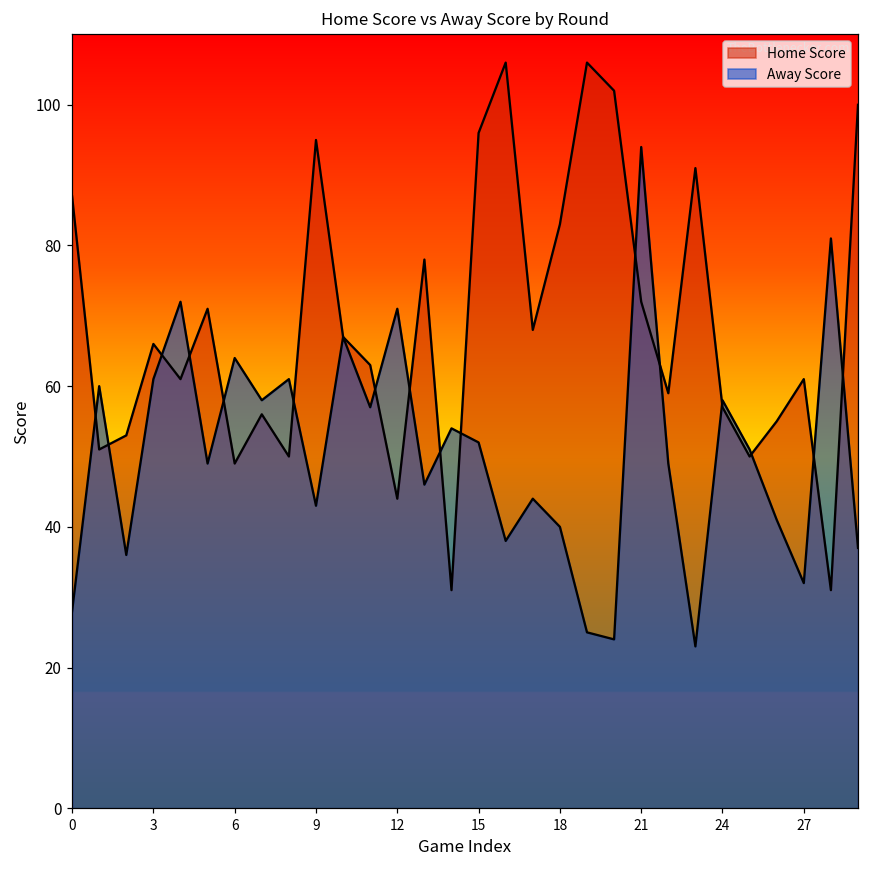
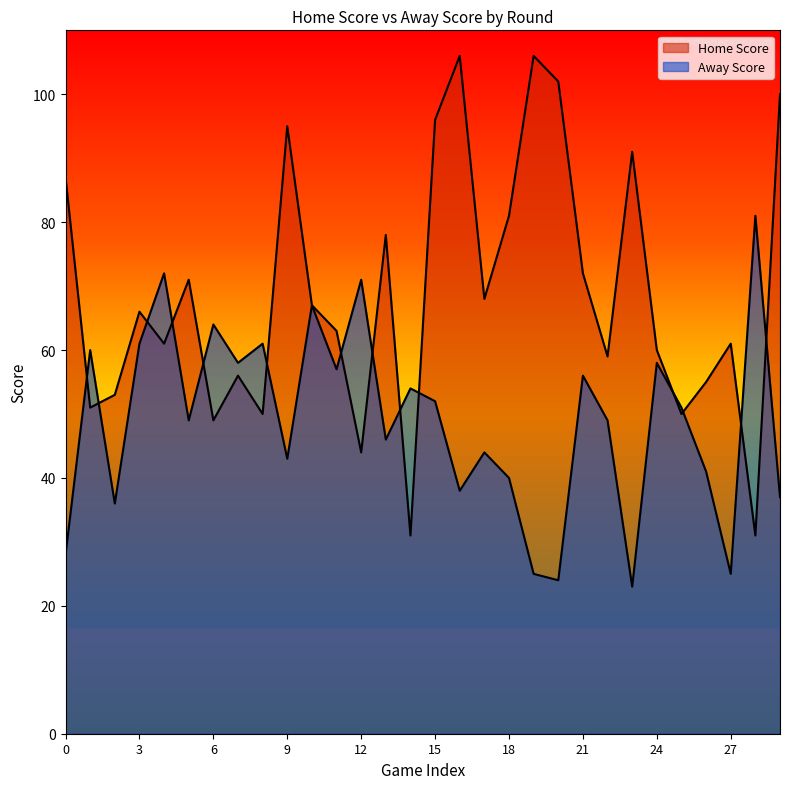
Home Score, 18: 83 -> 81
Away Score, 21: 94 -> 56
Home Score, 24: 57 -> 60
Away Score, 27: 32 -> 25
